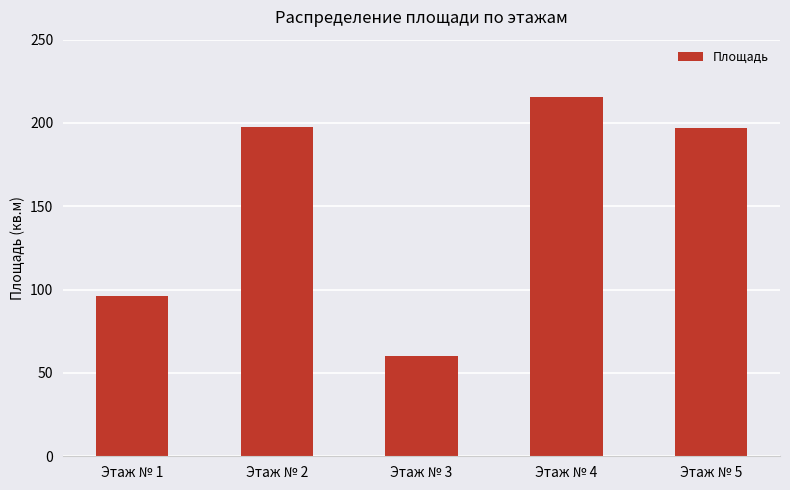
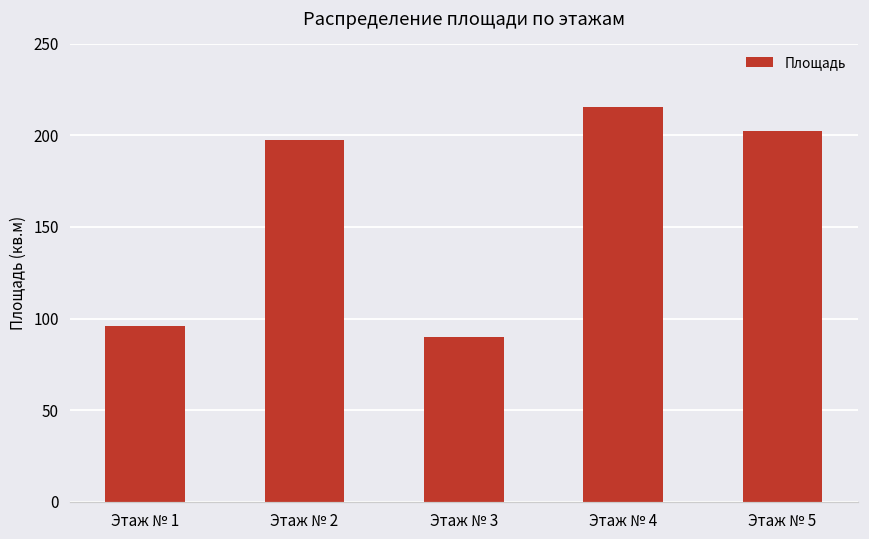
Этаж № 3: 60 -> 90
Этаж № 5: 197 -> 202
